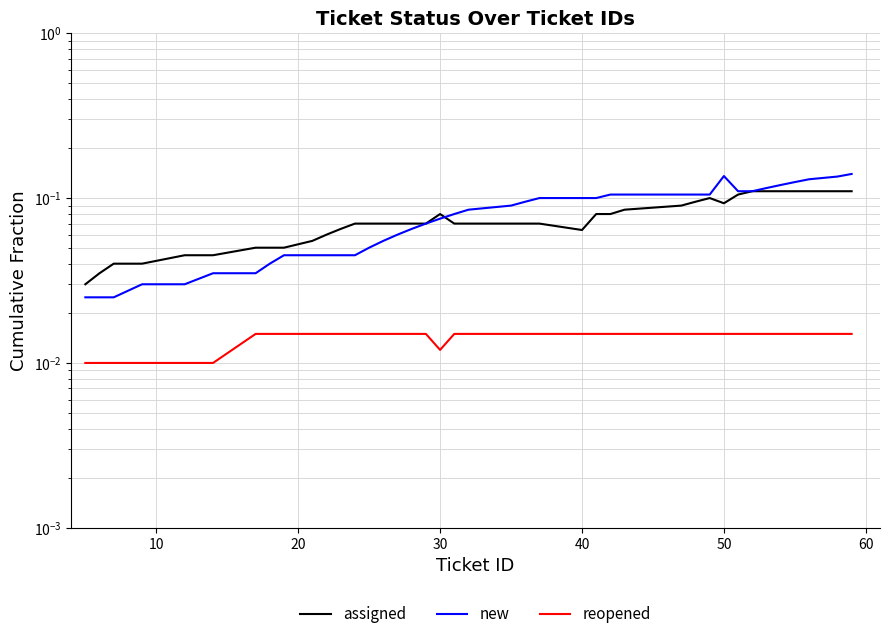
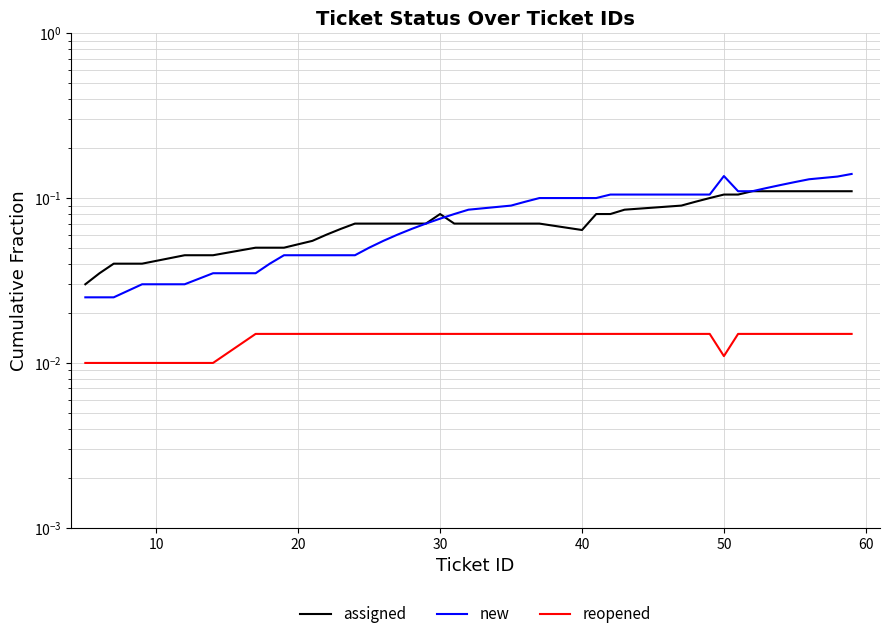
reopened, 30: 0.012 -> 0.015
assigned, 50: 0.09 -> 0.11
reopened, 50: 0.015 -> 0.011
